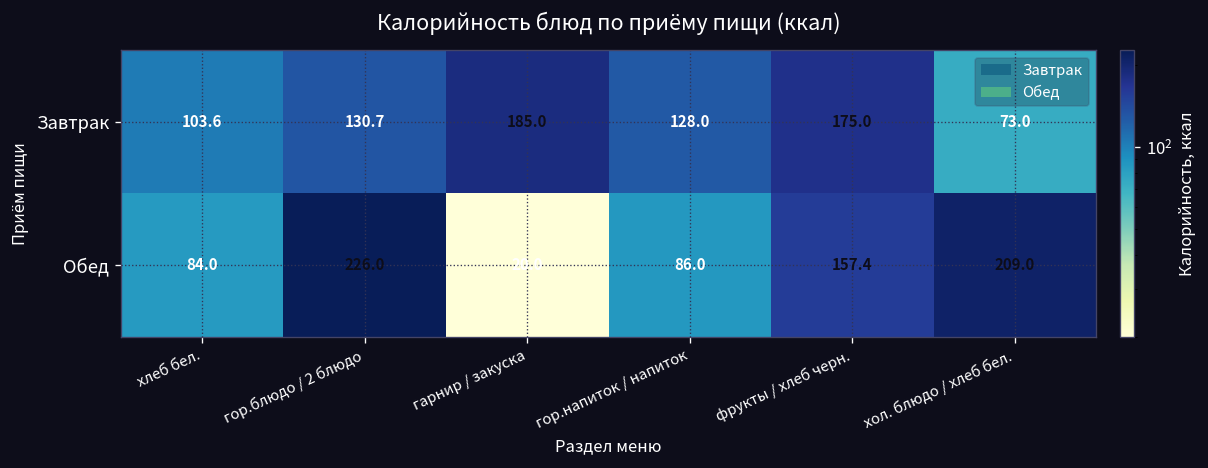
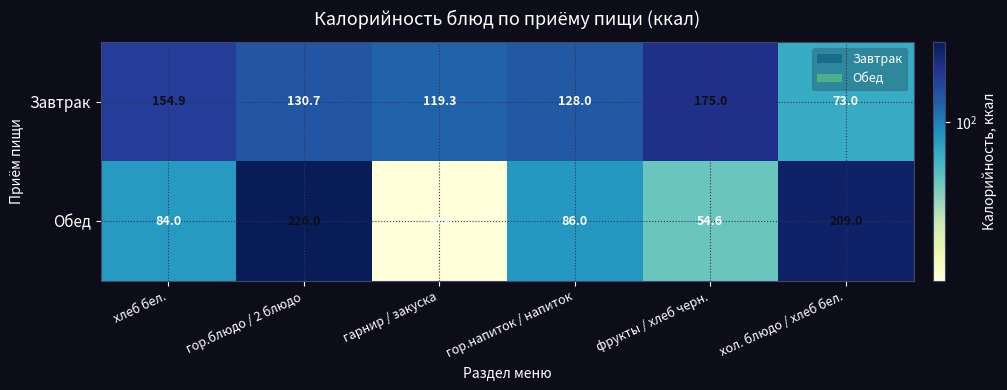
Завтрак, хлеб бел.: 103.6 -> 154.9
Завтрак, гарнир / закуска: 185.0 -> 119.3
Обед, фрукты / хлеб черн.: 157.4 -> 54.6
